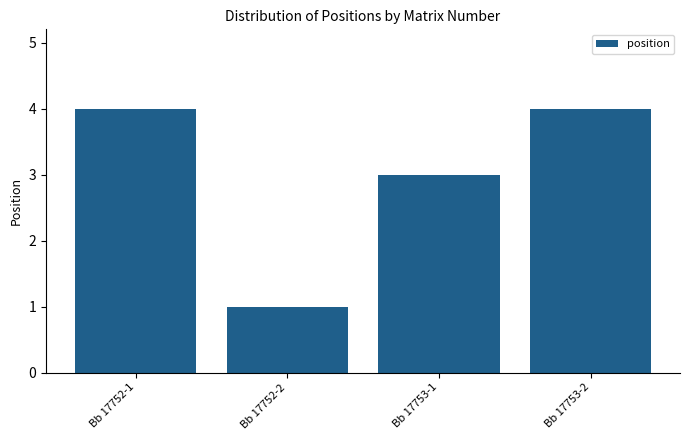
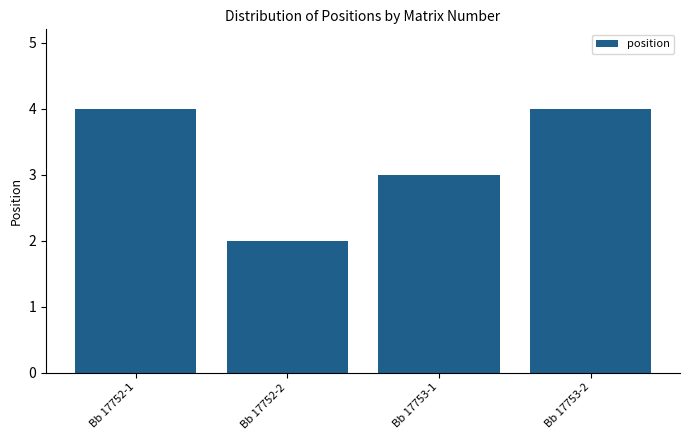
Bb 17752-2: 1 -> 2
